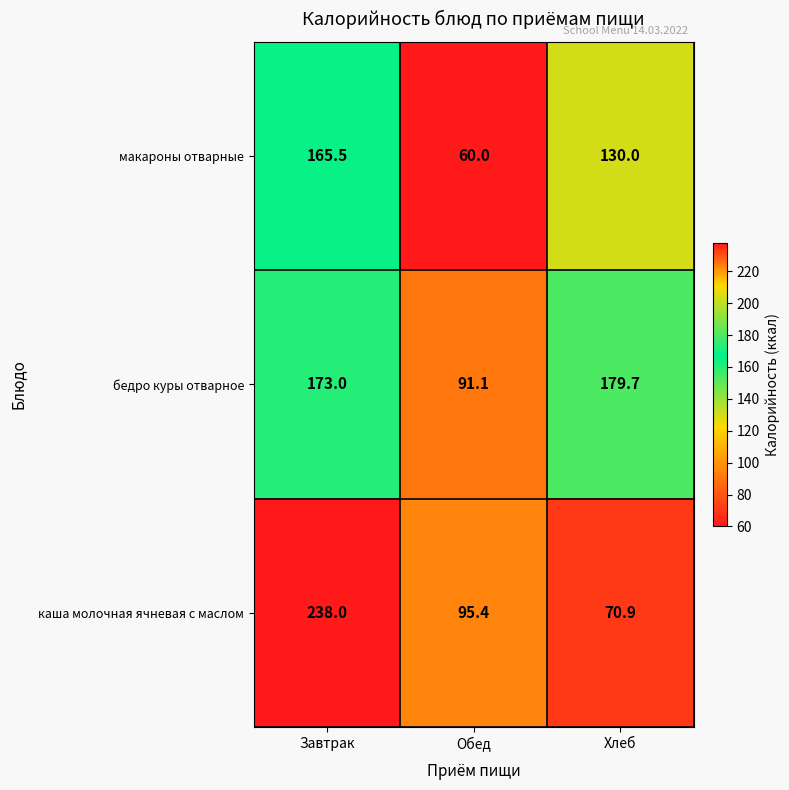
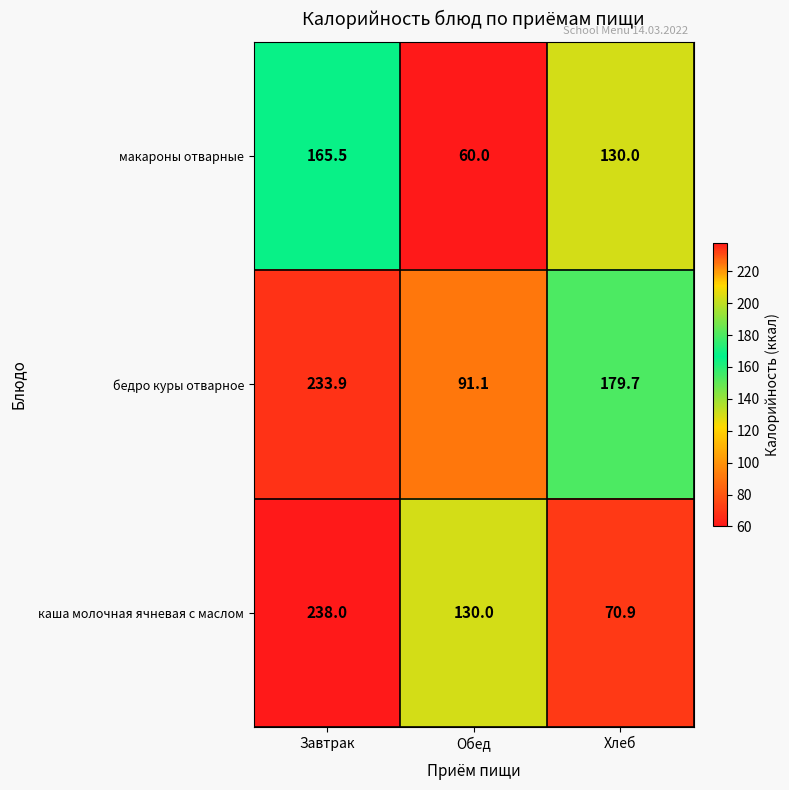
бедро куры отварное, Завтрак: 173.0 -> 233.9
каша молочная ячневая с маслом, Обед: 95.4 -> 130.0
